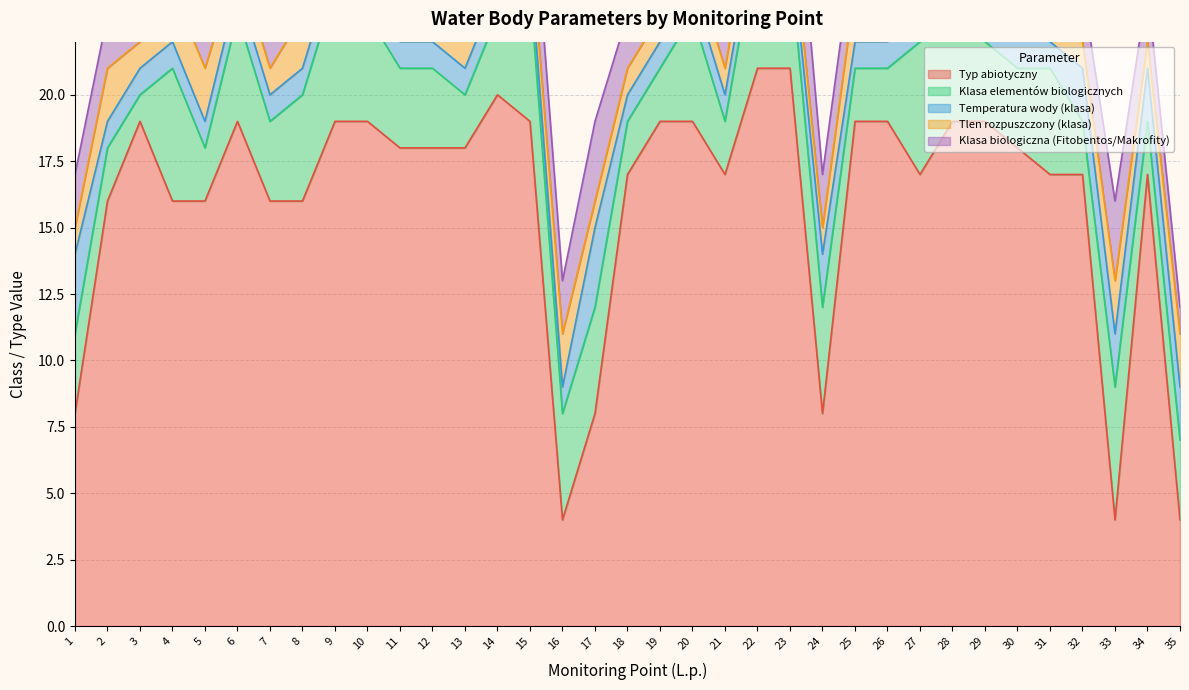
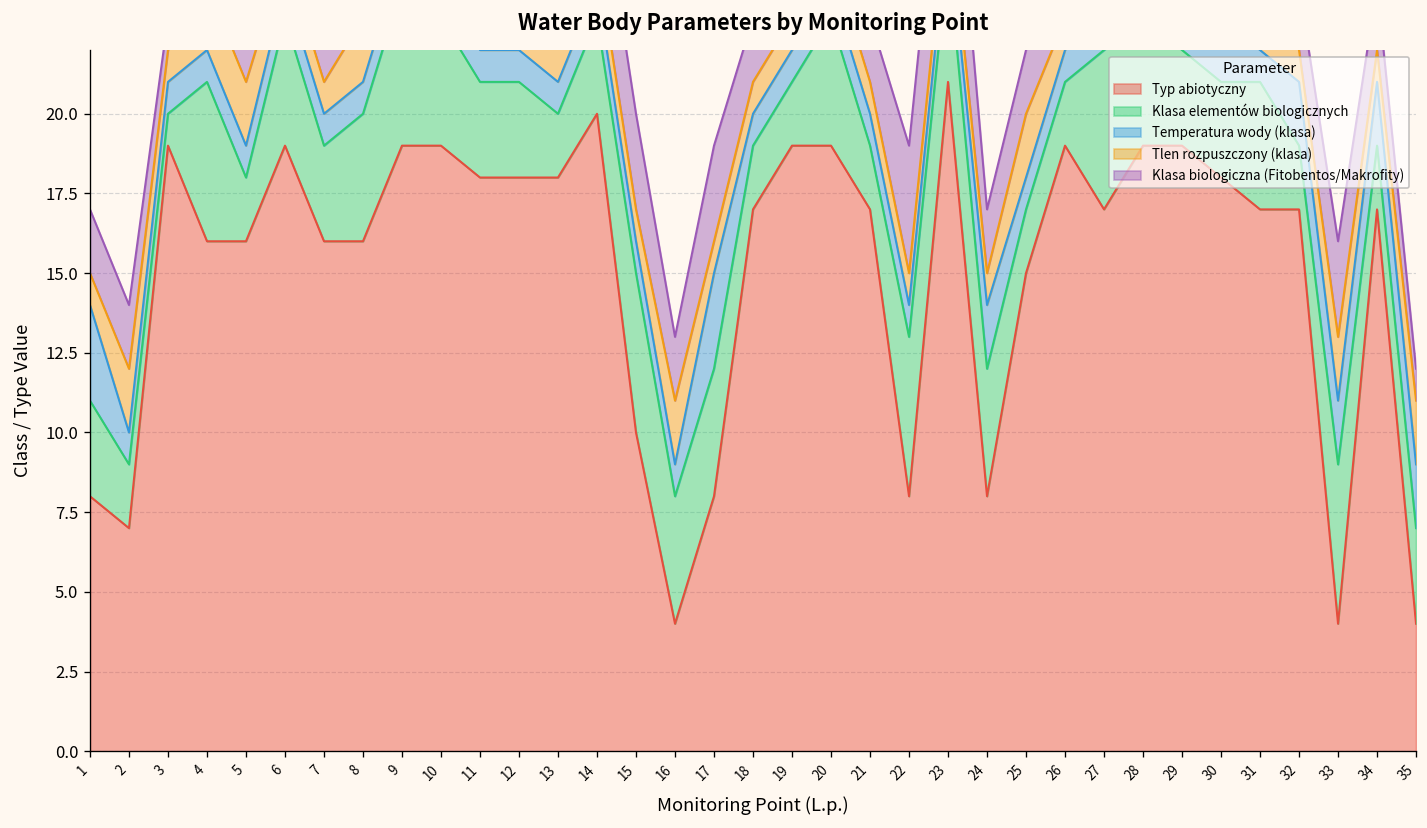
Typ abiotyczny, 2: 16 -> 7
Typ abiotyczny, 15: 19 -> 10
Typ abiotyczny, 22: 21 -> 8
Typ abiotyczny, 25: 19 -> 15
